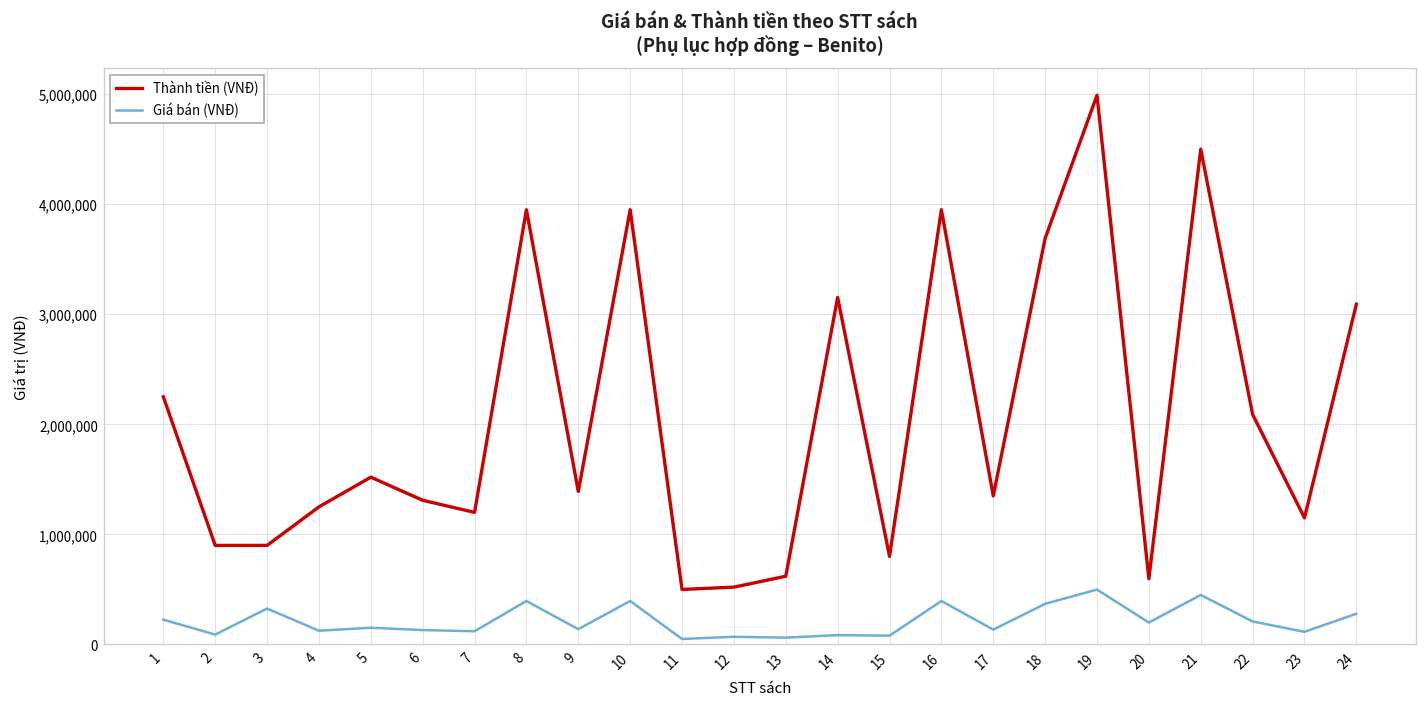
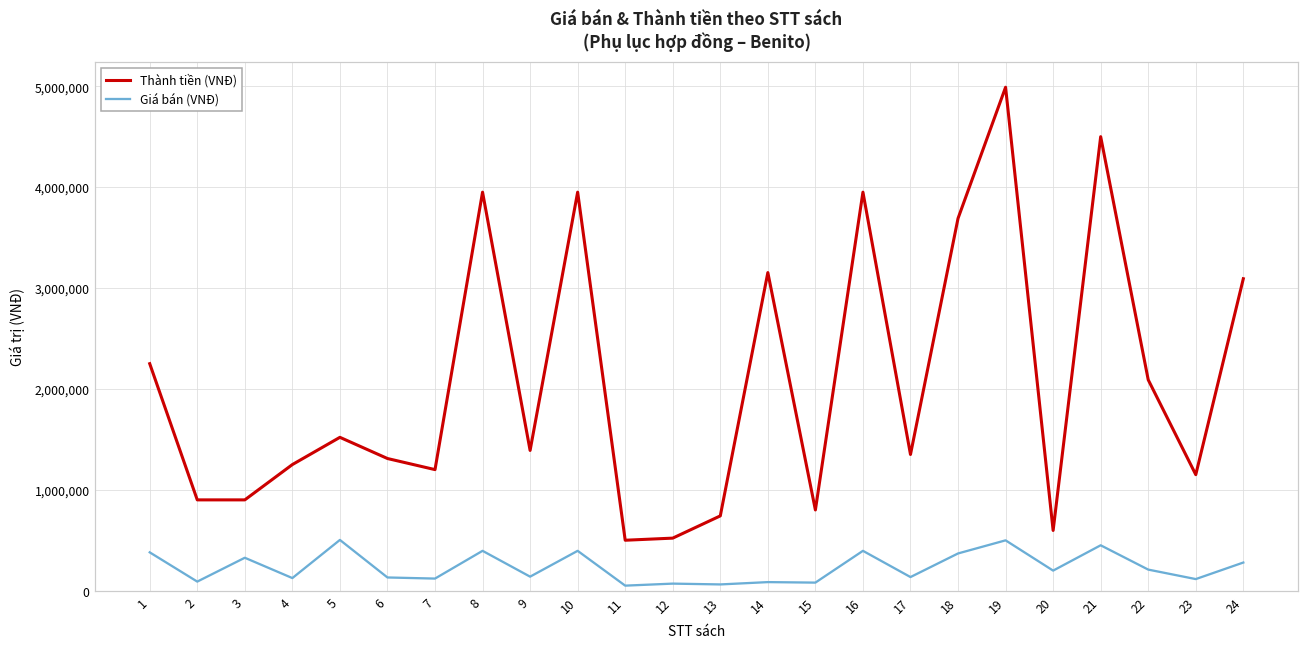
Giá bán (VNĐ), 1: 200,000 -> 400,000
Giá bán (VNĐ), 5: 200,000 -> 500,000
Thành tiền (VNĐ), 13: 600,000 -> 700,000
